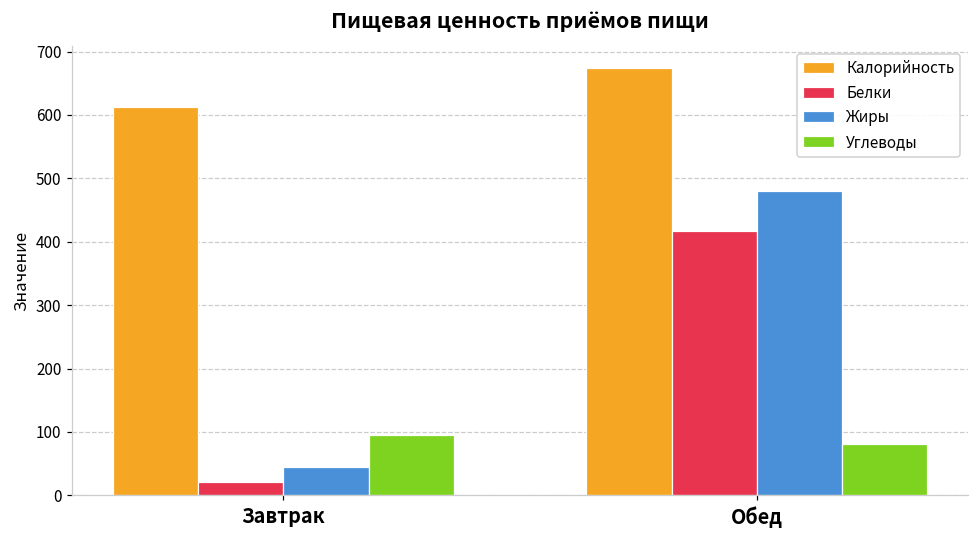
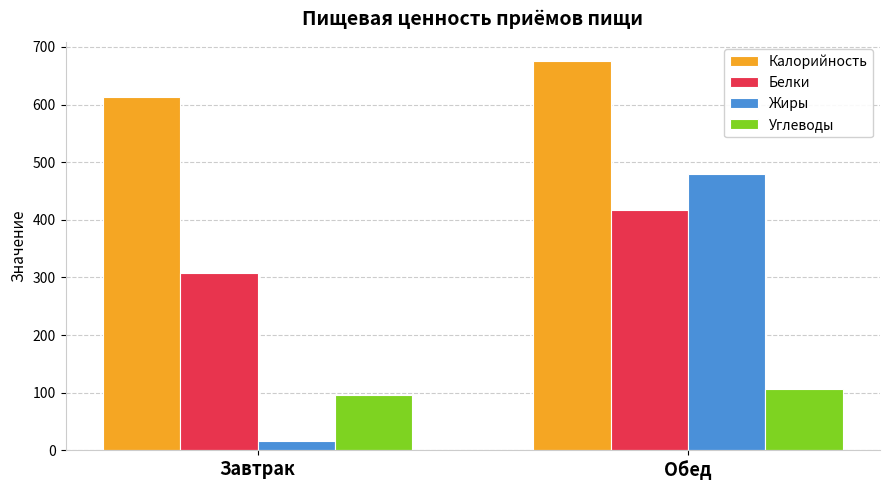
Белки, Завтрак: 20 -> 310
Жиры, Завтрак: 50 -> 20
Углеводы, Обед: 80 -> 110
